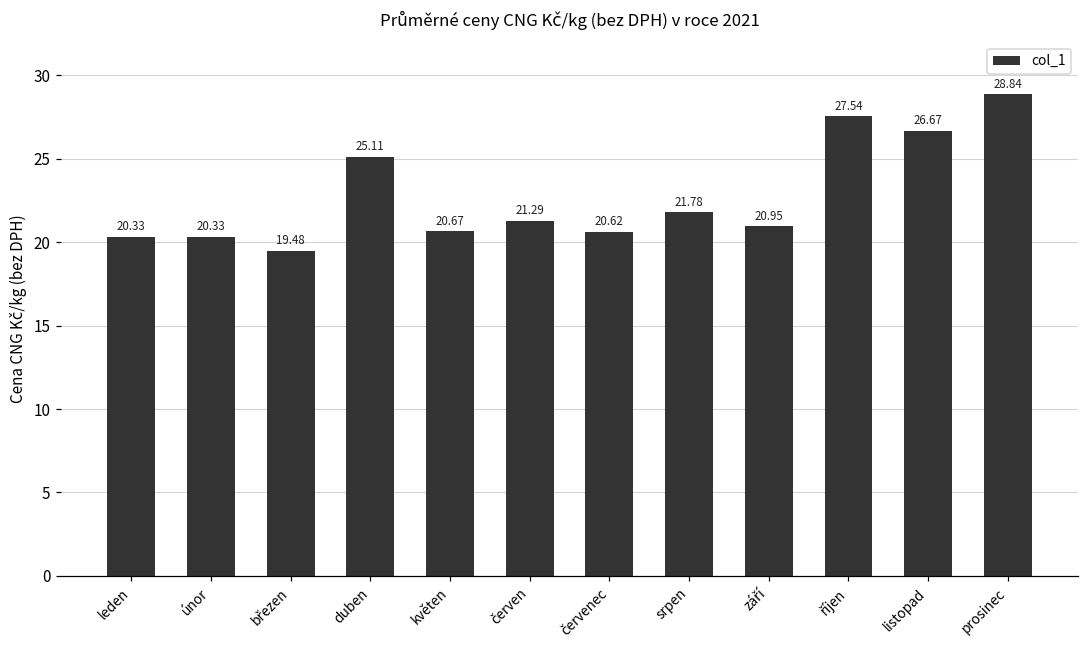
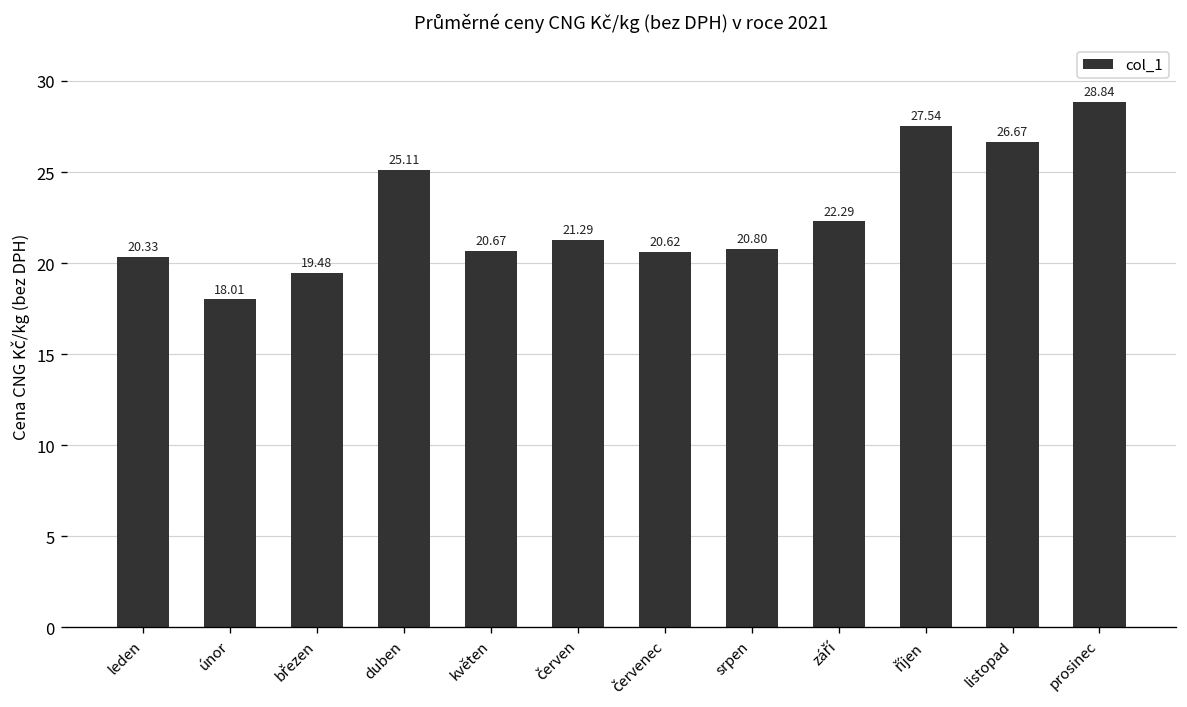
únor: 20.33 -> 18.01
srpen: 21.78 -> 20.80
září: 20.95 -> 22.29
